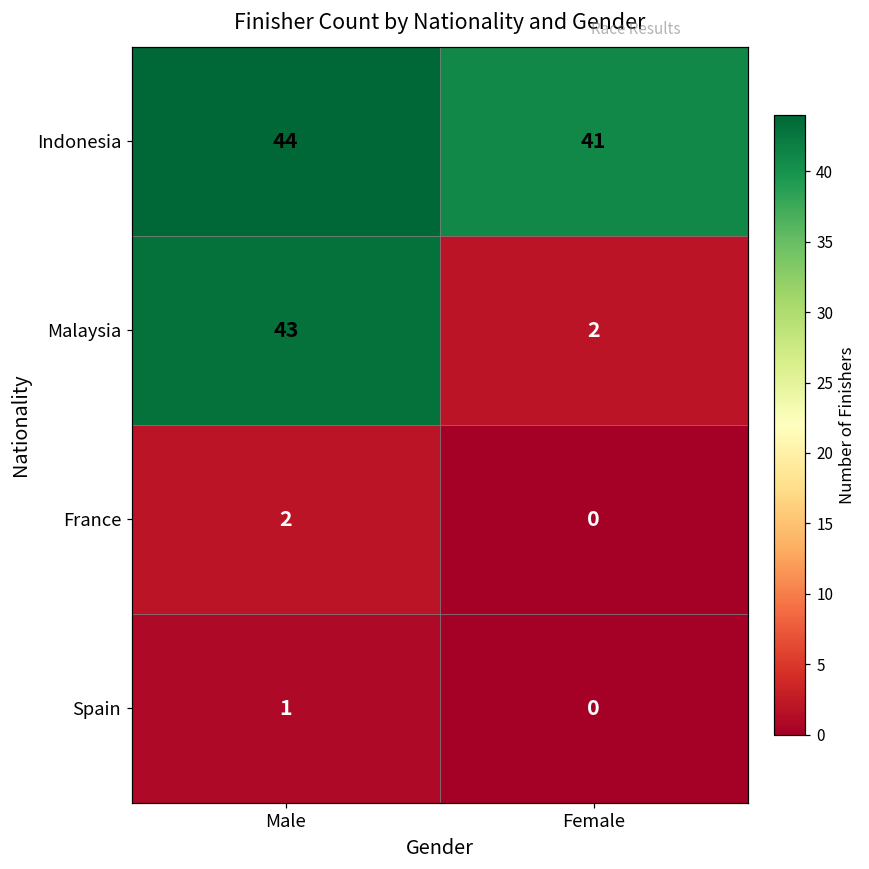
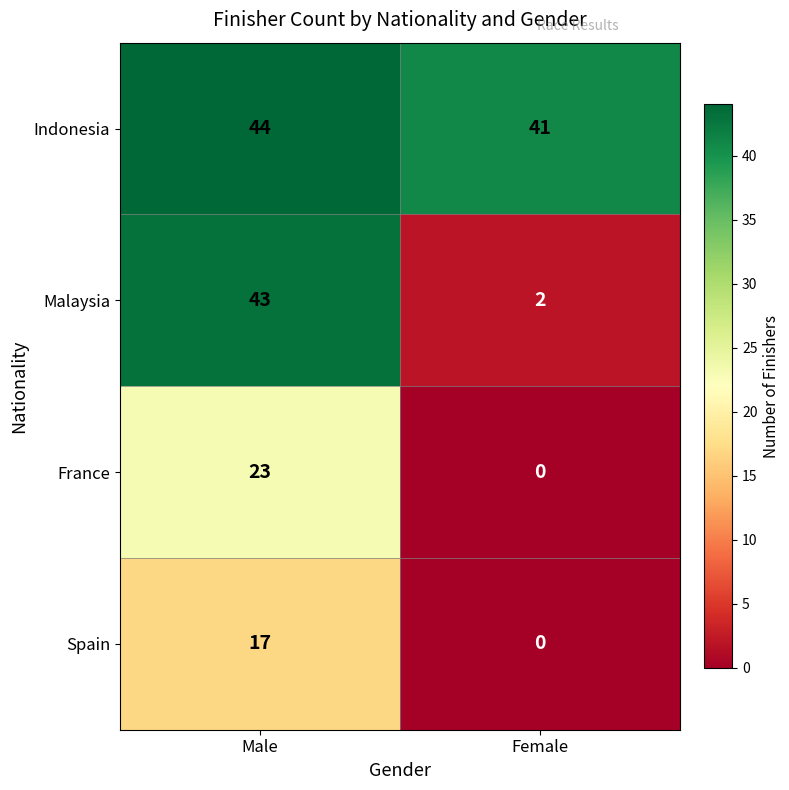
France, Male: 2 -> 23
Spain, Male: 1 -> 17
